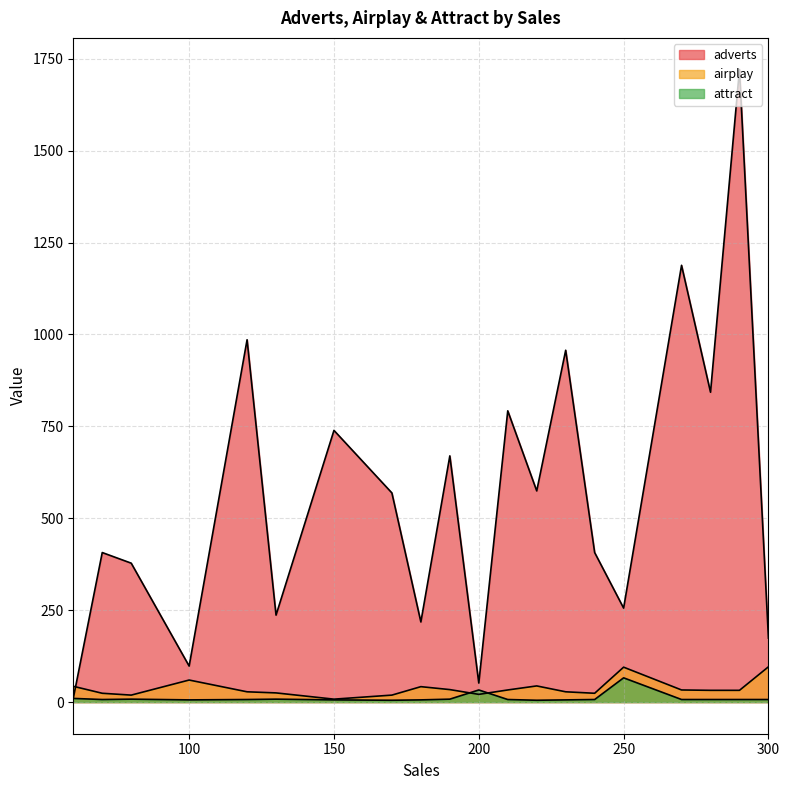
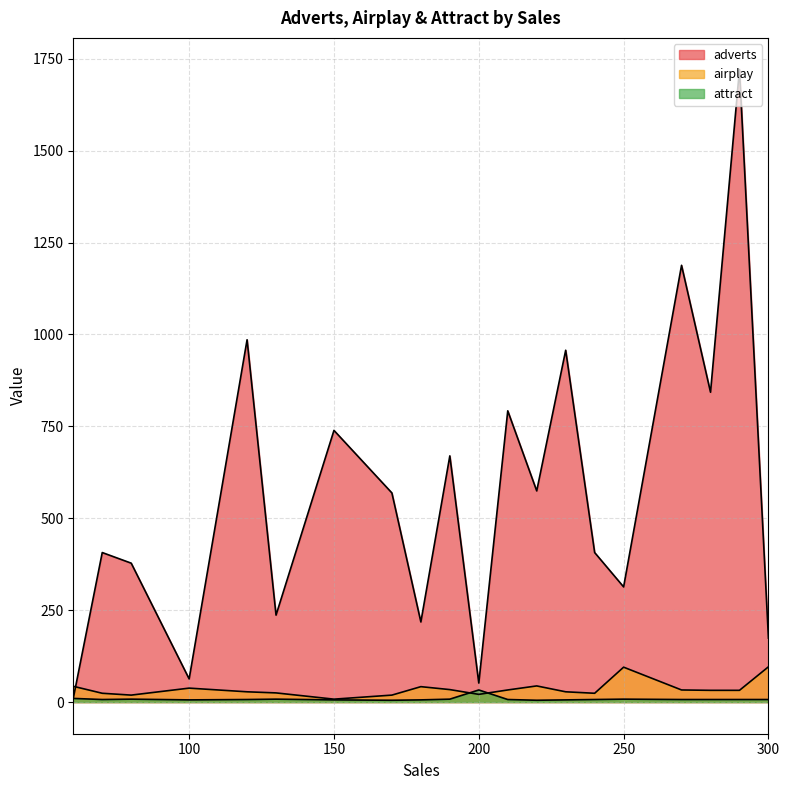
adverts, 100: 100 -> 60
airplay, 100: 60 -> 40
adverts, 250: 260 -> 310
attract, 250: 70 -> 10
